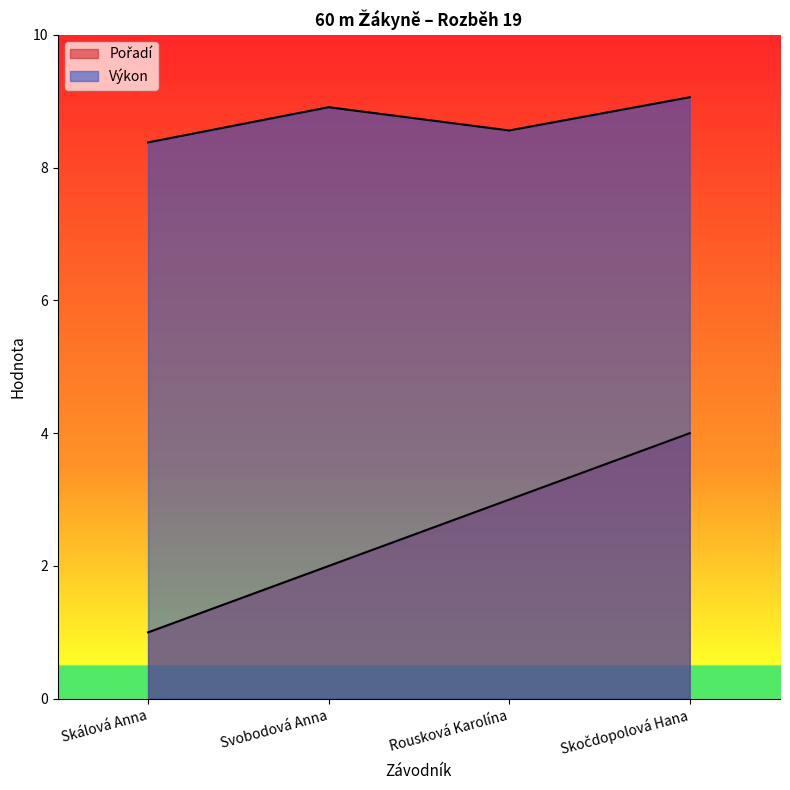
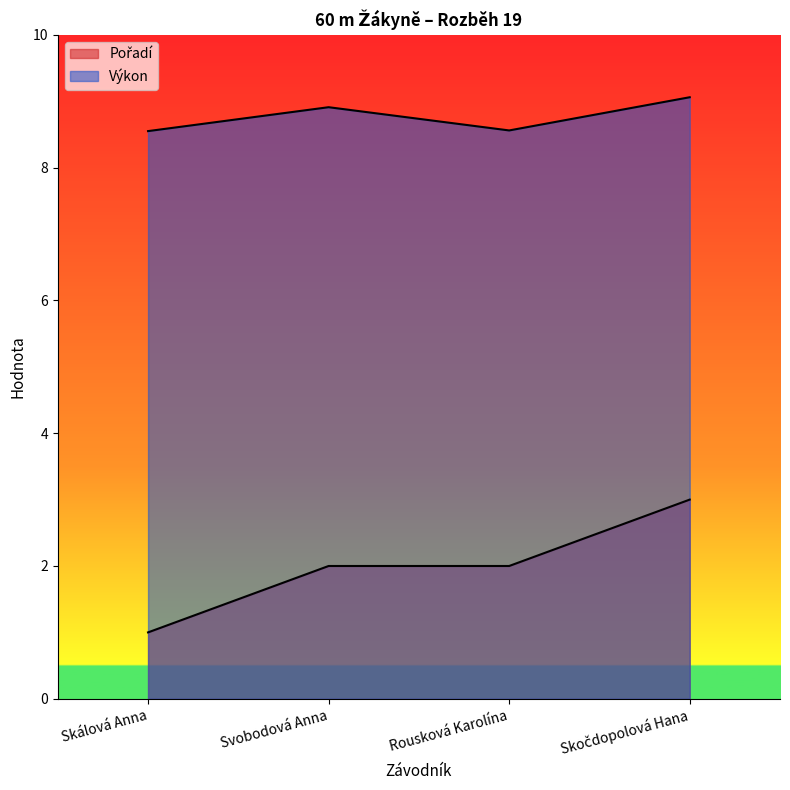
Výkon, Skálová Anna: 8.4 -> 8.6
Pořadí, Rousková Karolína: 3 -> 2
Pořadí, Skočdopolová Hana: 4 -> 3
